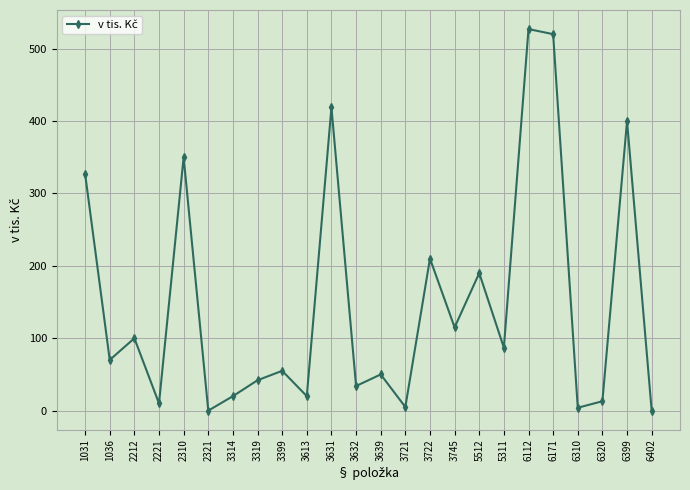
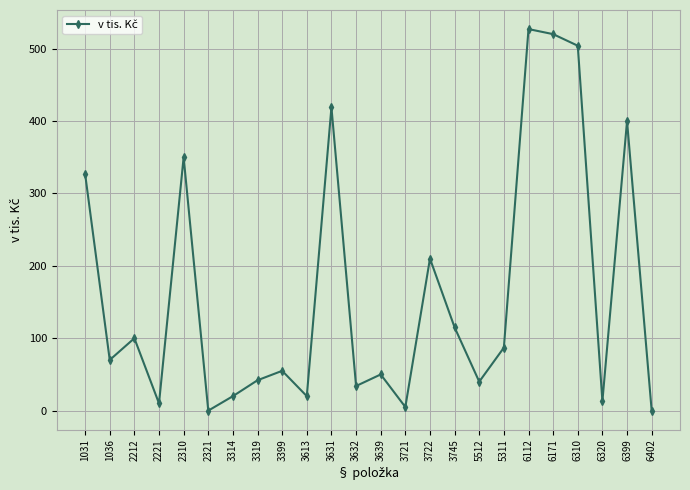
5512: 190 -> 40
6310: 0 -> 500
